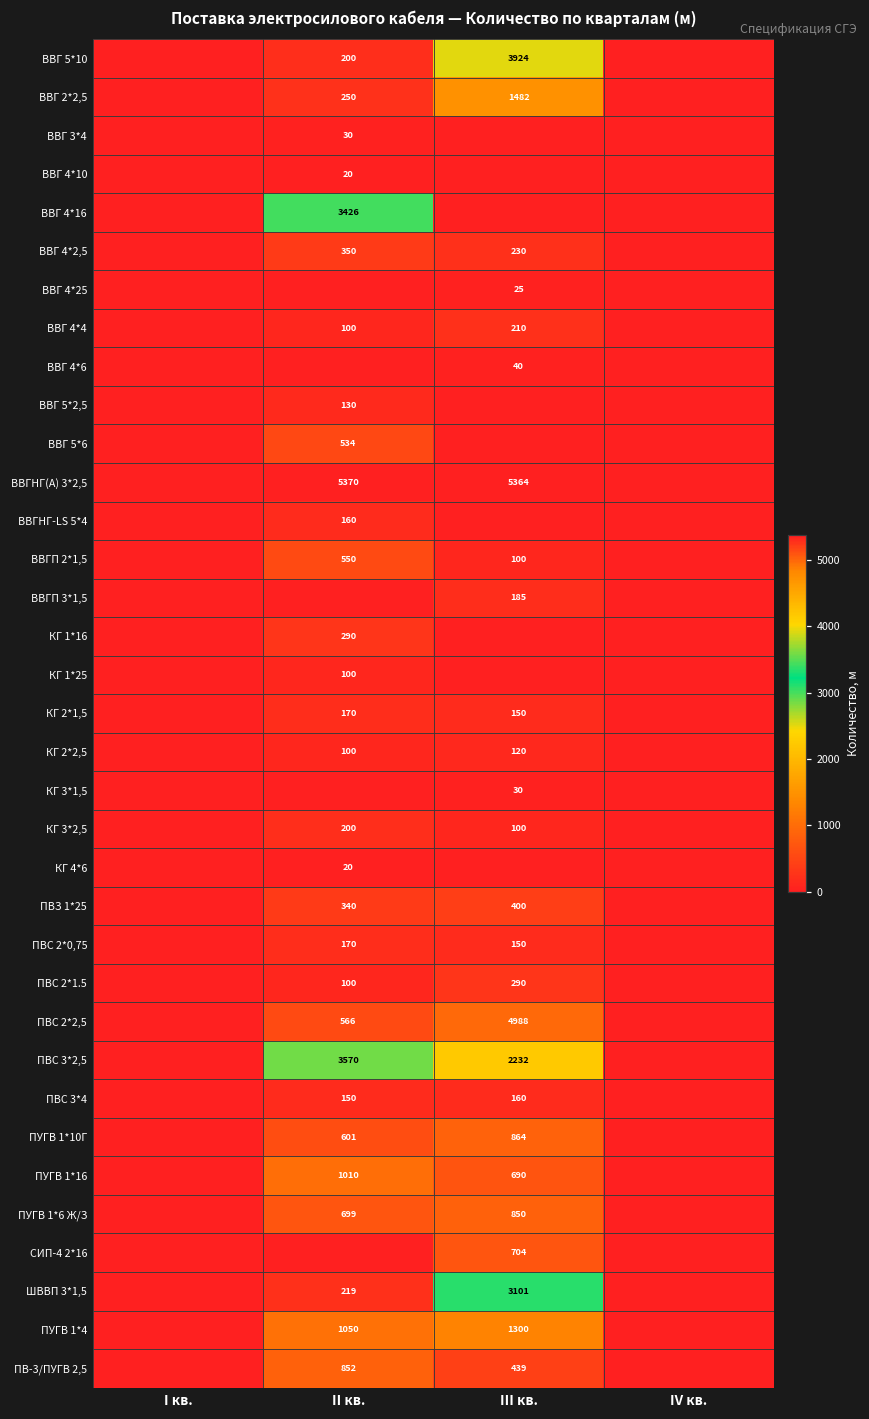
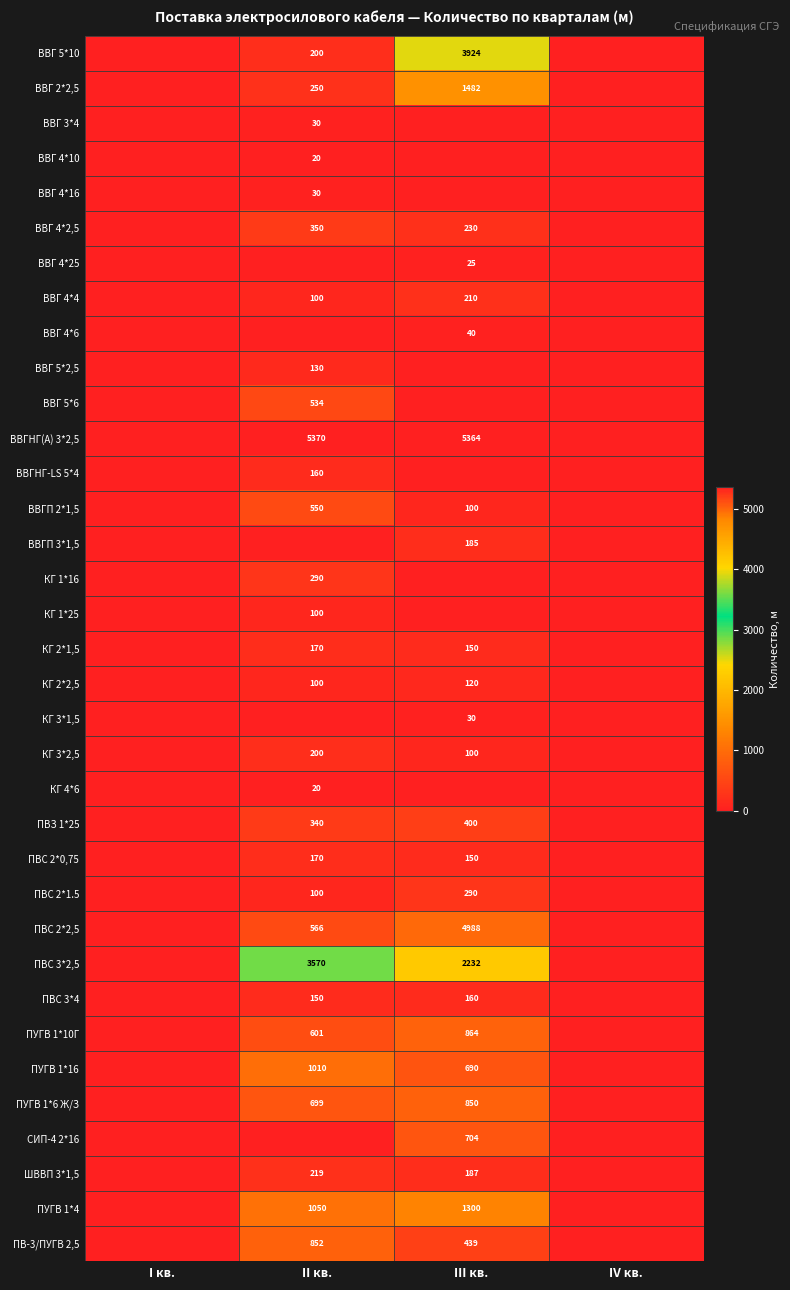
ВВГ 4*16, II кв.: 3426 -> 30
ШВВП 3*1,5, III кв.: 3101 -> 187
